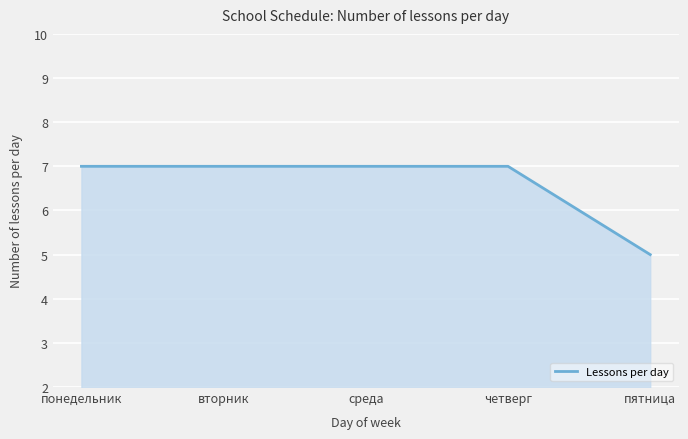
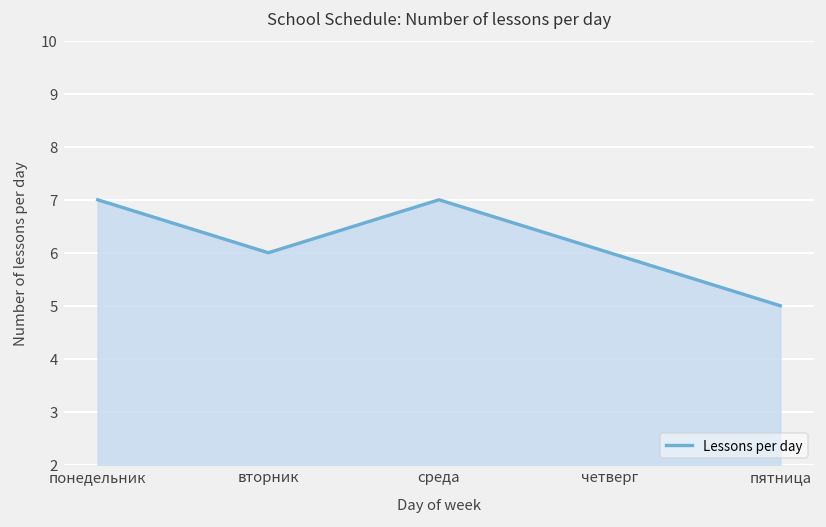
вторник: 7 -> 6
четверг: 7 -> 6
